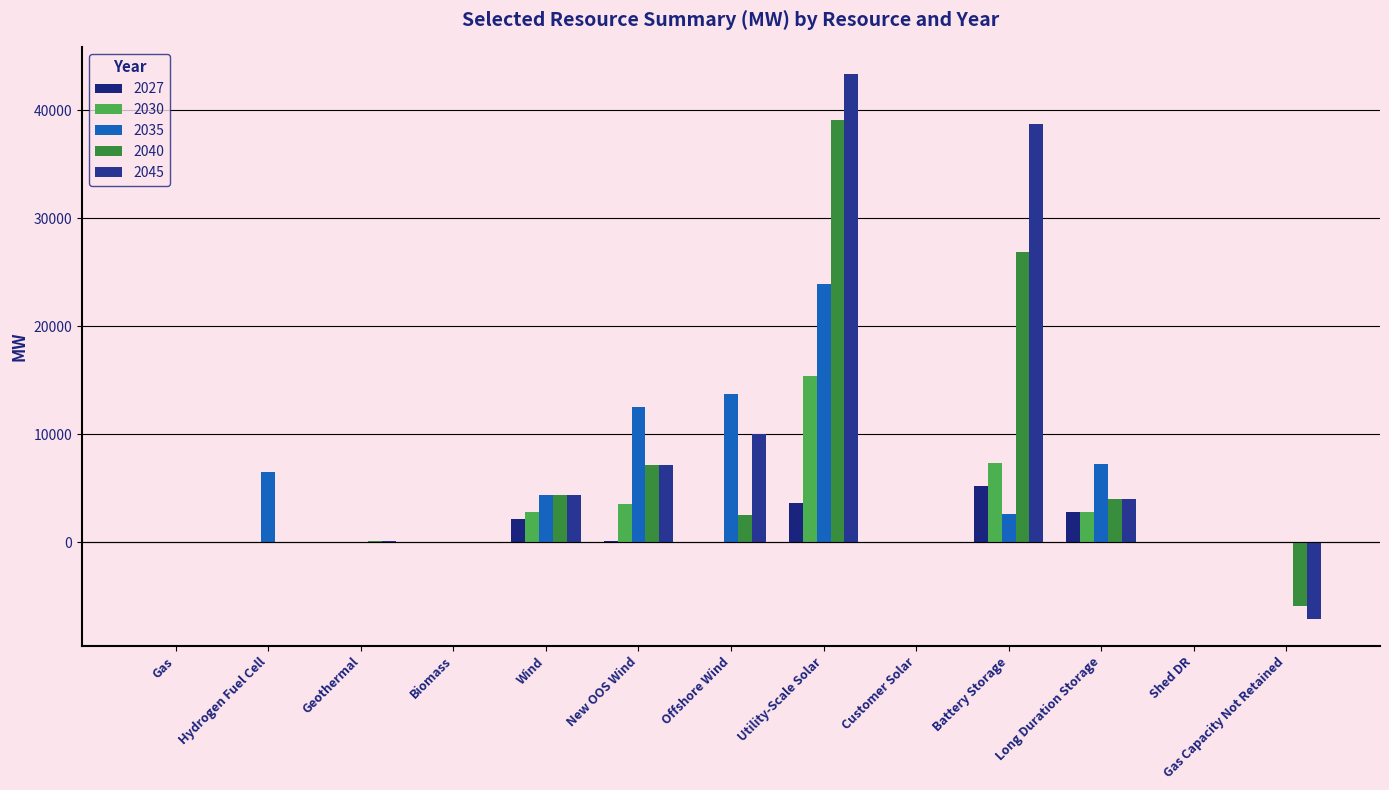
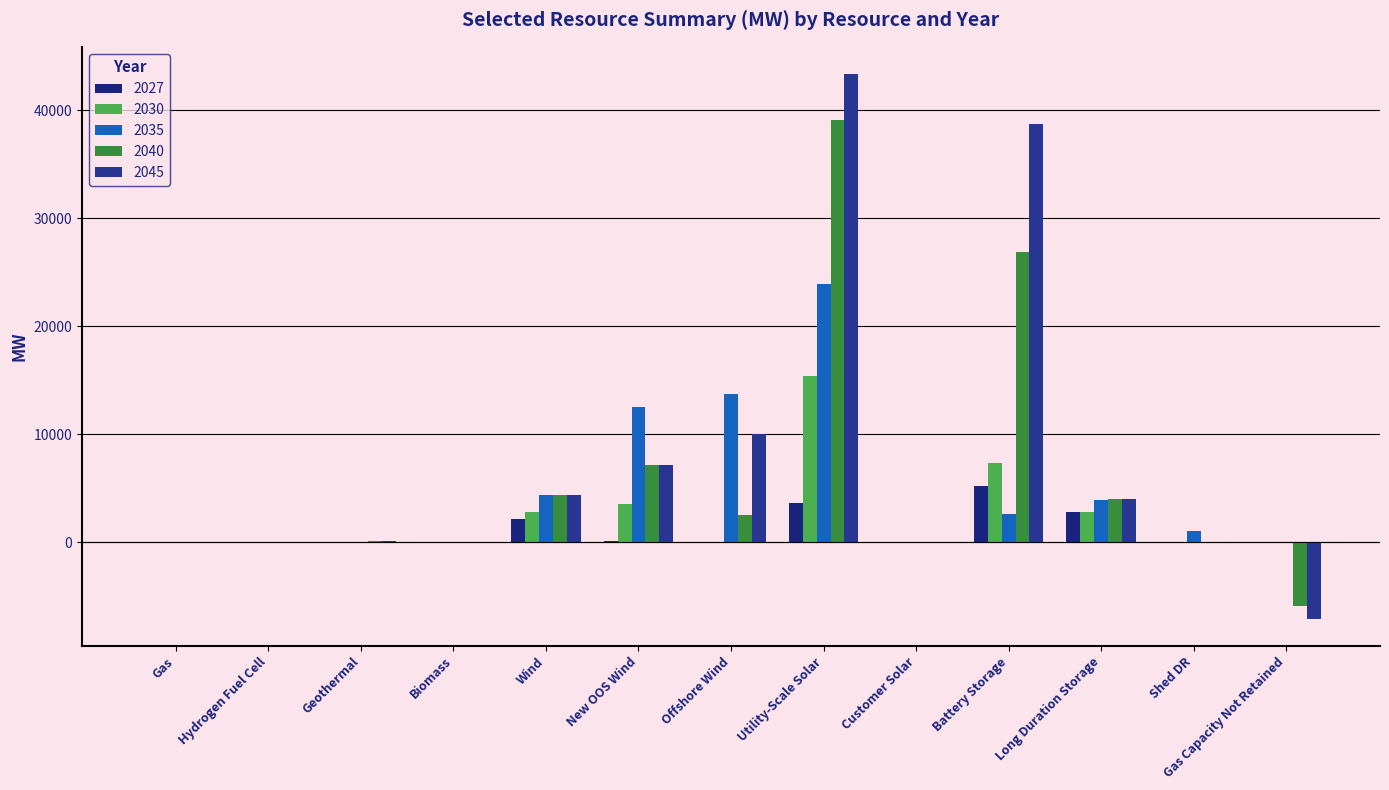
2035, Hydrogen Fuel Cell: 6500 -> 0
2035, Long Duration Storage: 7200 -> 3900
2035, Shed DR: 0 -> 1000
